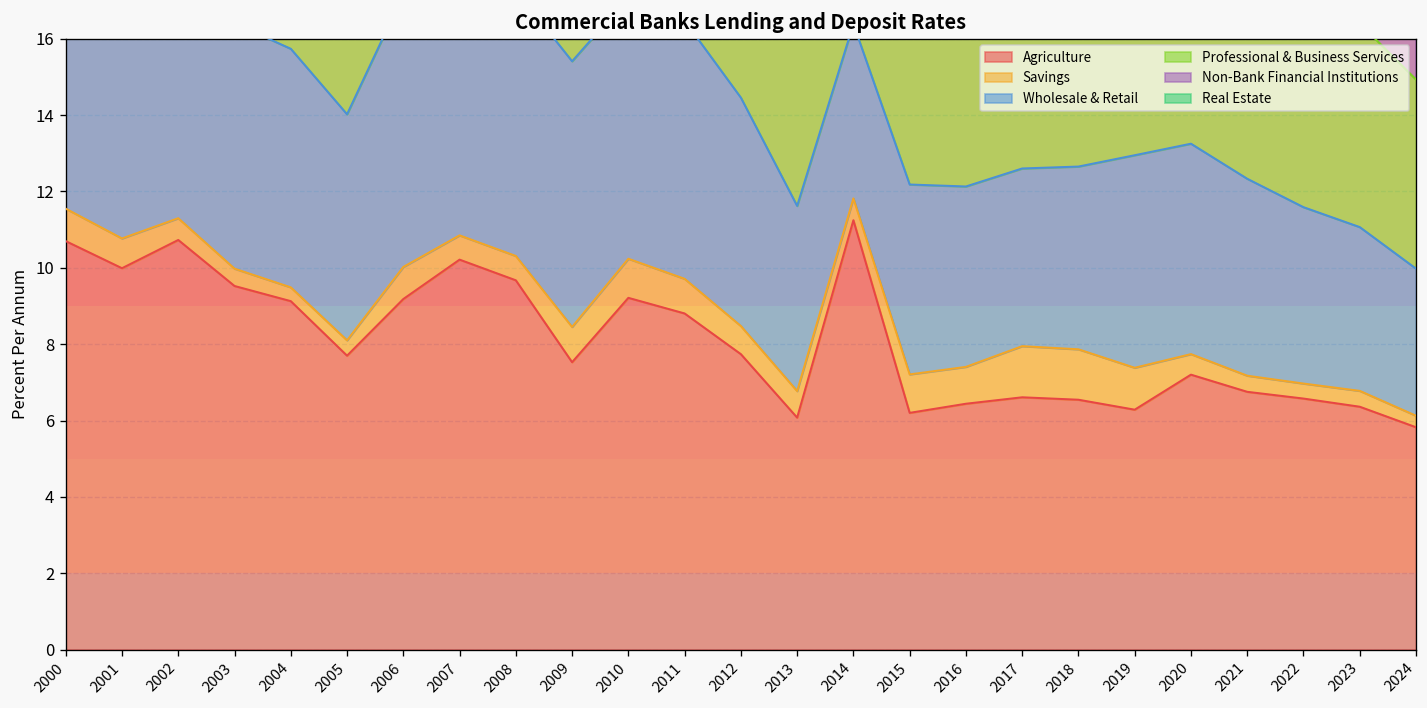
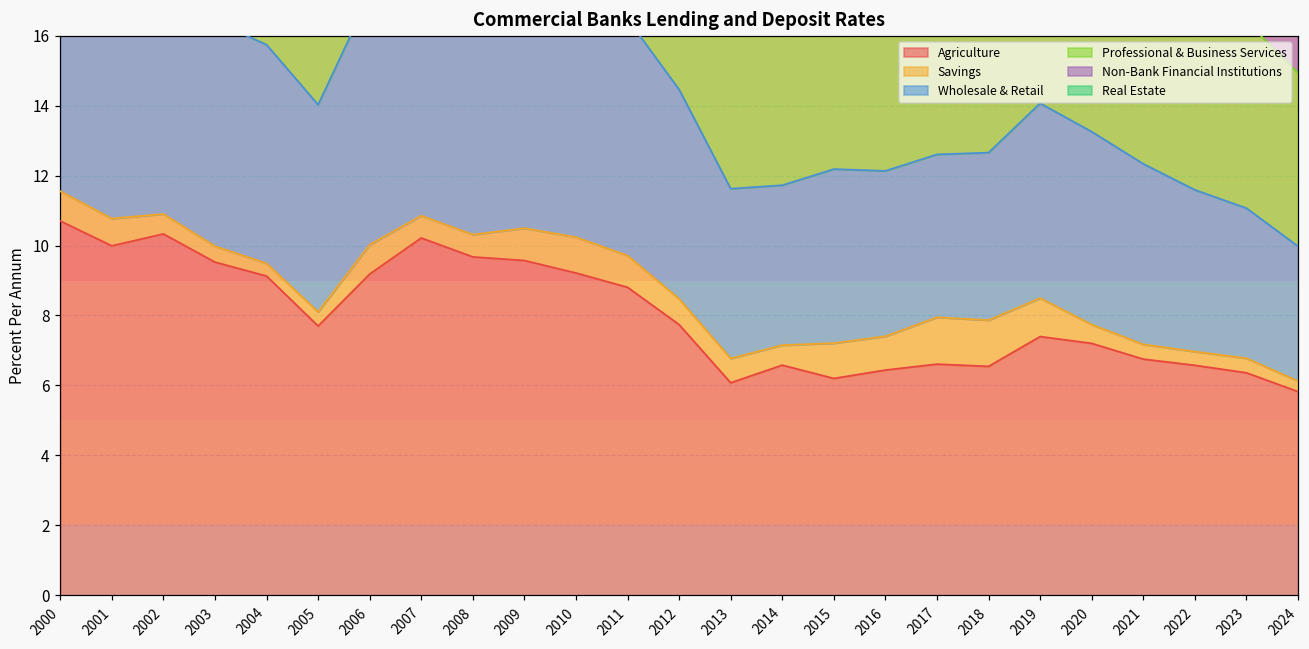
Agriculture, 2002: 10.7 -> 10.3
Agriculture, 2009: 7.5 -> 9.6
Agriculture, 2014: 11.2 -> 6.6
Agriculture, 2019: 6.3 -> 7.4
